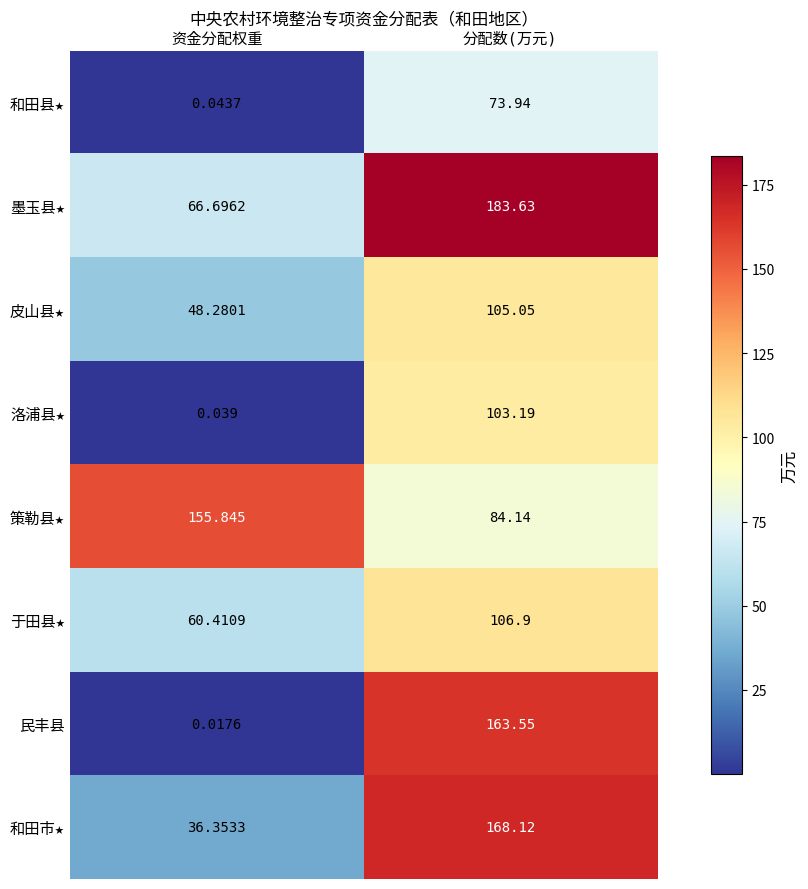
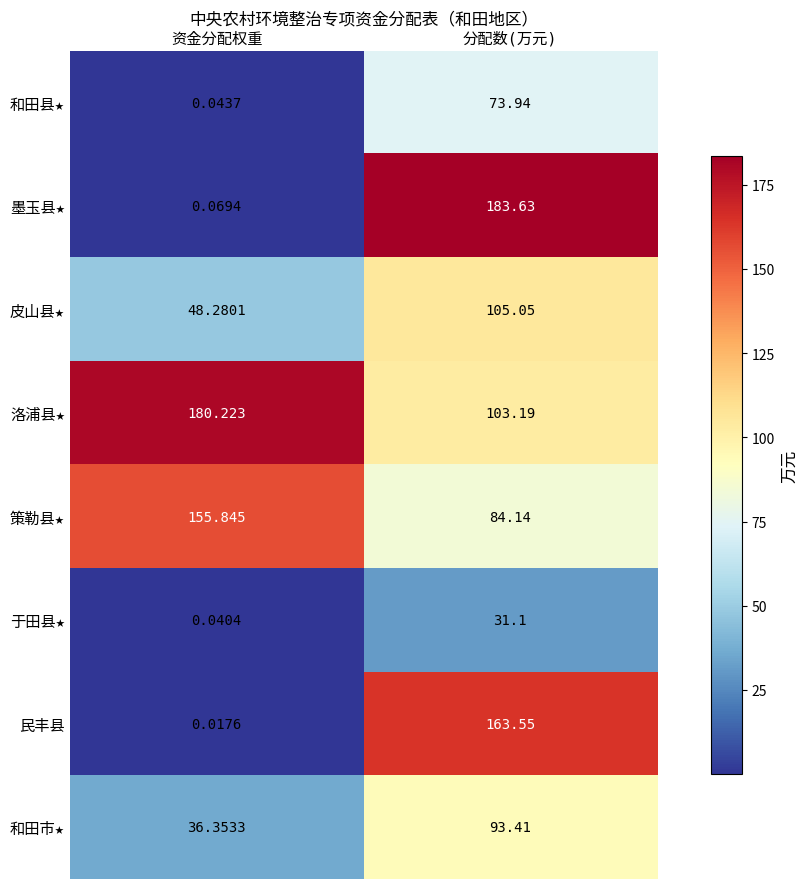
墨玉县★, 资金分配权重: 66.6962 -> 0.0694
洛浦县★, 资金分配权重: 0.039 -> 180.223
于田县★, 资金分配权重: 60.4109 -> 0.0404
于田县★, 分配数(万元): 106.9 -> 31.1
和田市★, 分配数(万元): 168.12 -> 93.41
